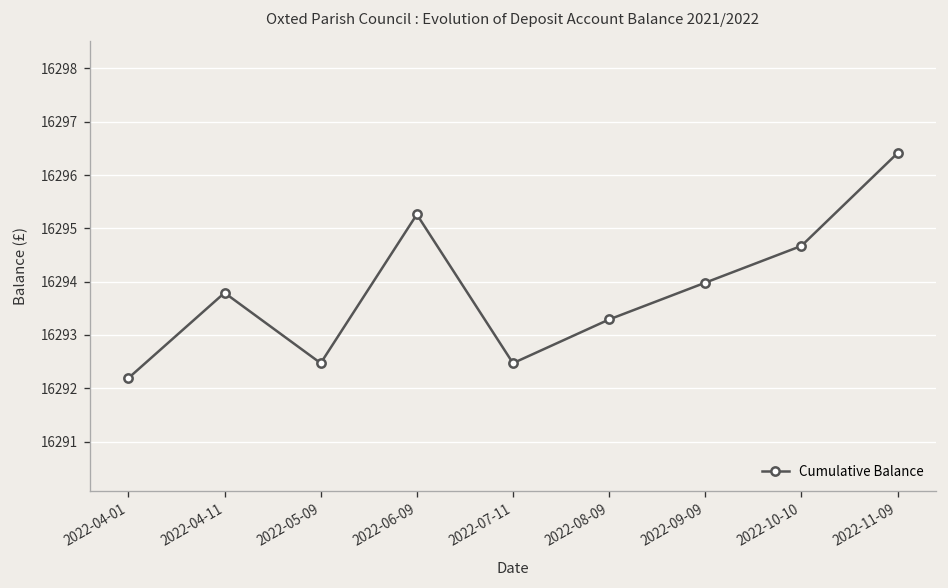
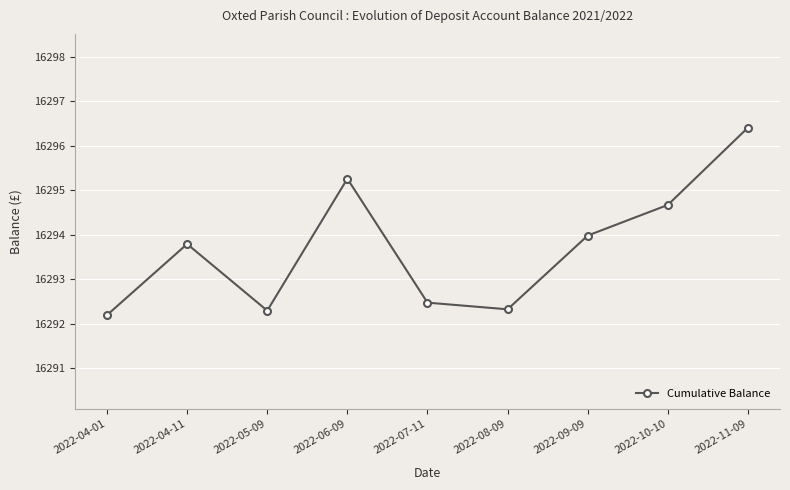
2022-05-09: 16292.5 -> 16292.3
2022-08-09: 16293.3 -> 16292.3
